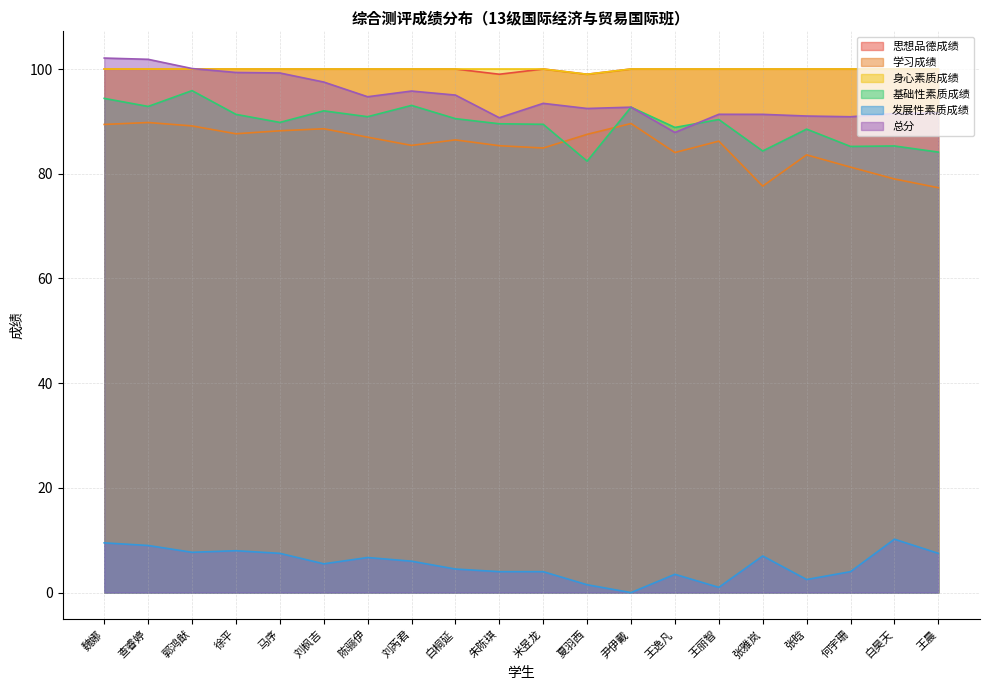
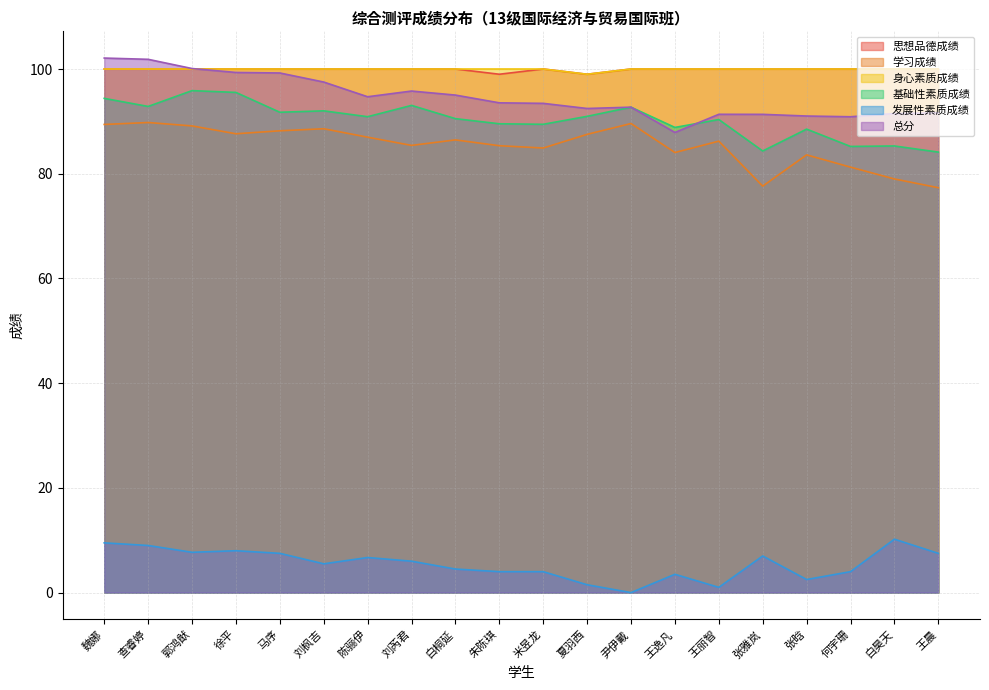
基础性素质成绩, 徐平: 91 -> 96
基础性素质成绩, 马序: 90 -> 92
总分, 朱陈琪: 91 -> 94
基础性素质成绩, 夏羽西: 82 -> 91
